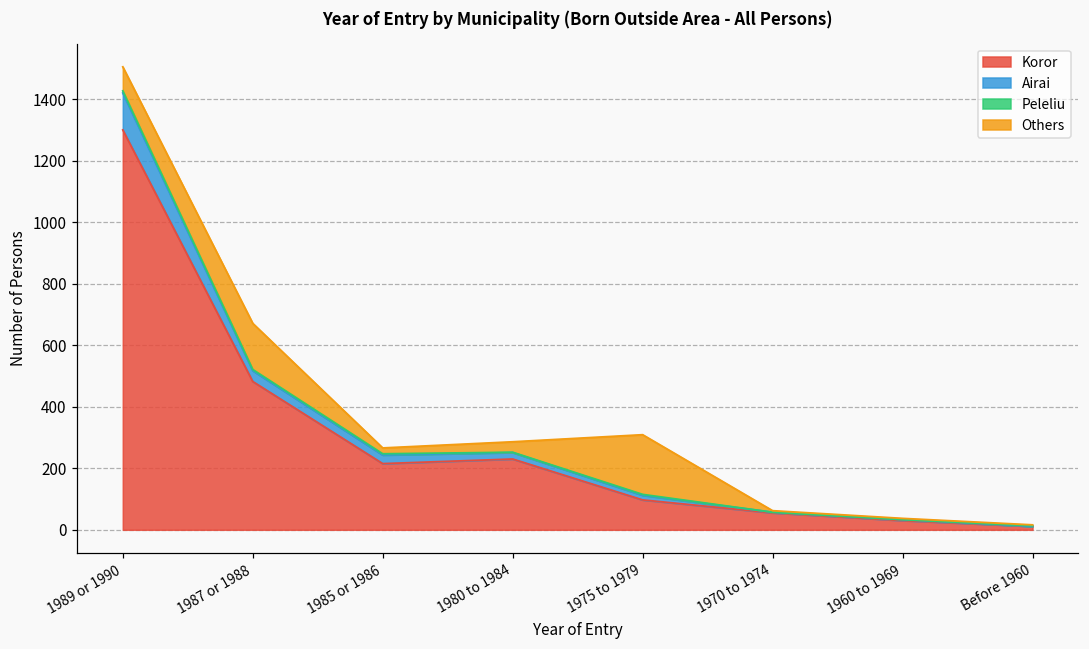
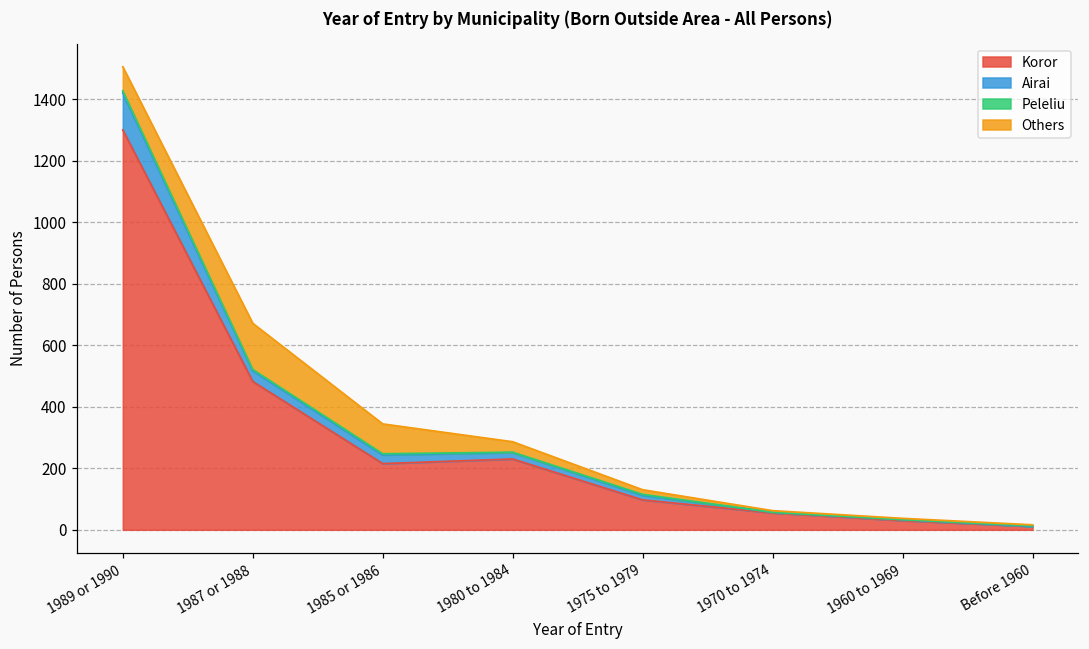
Others, 1985 or 1986: 20 -> 100
Others, 1975 to 1979: 190 -> 20
